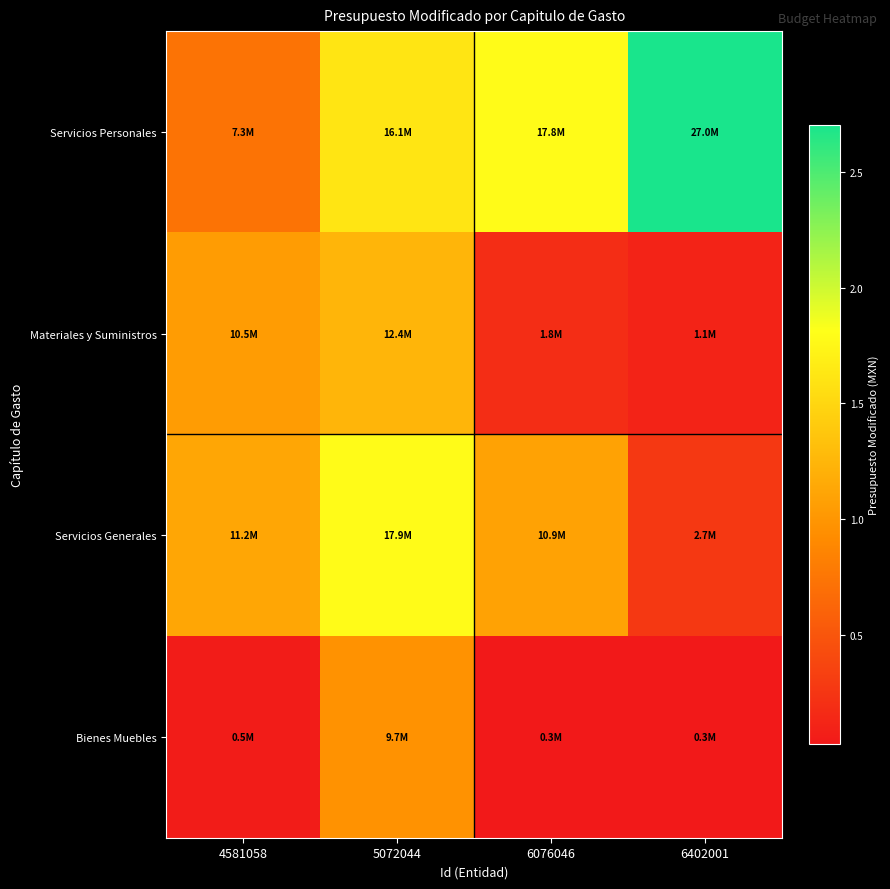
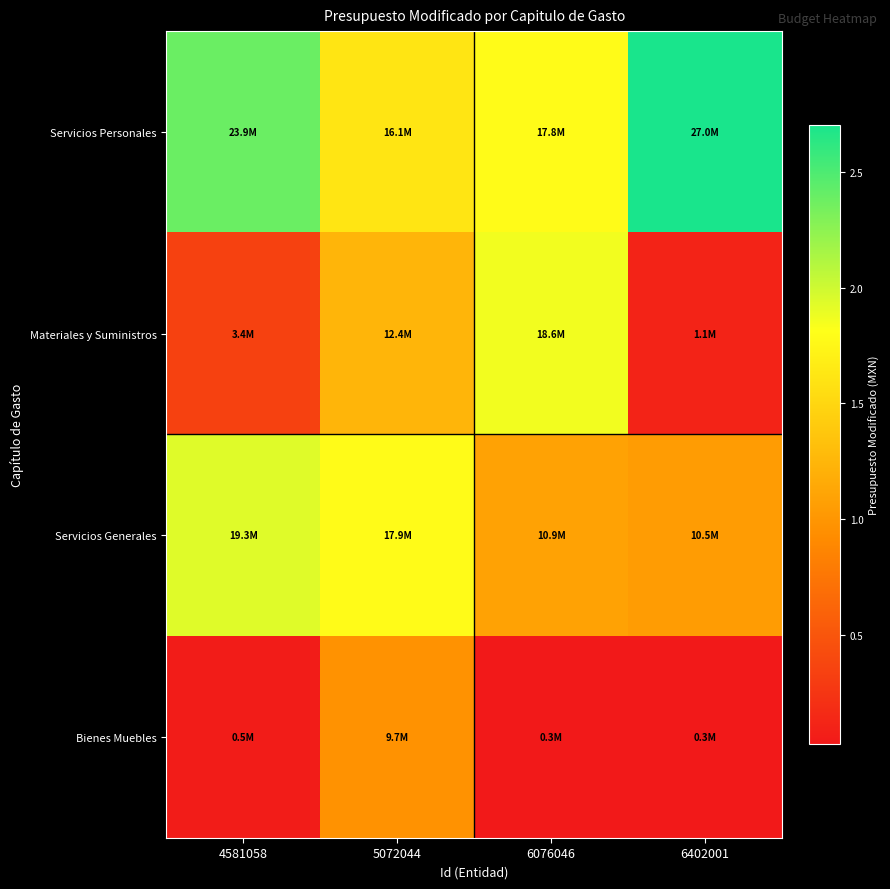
Servicios Personales, 4581058: 7.3M -> 23.9M
Materiales y Suministros, 4581058: 10.5M -> 3.4M
Materiales y Suministros, 6076046: 1.8M -> 18.6M
Servicios Generales, 4581058: 11.2M -> 19.3M
Servicios Generales, 6402001: 2.7M -> 10.5M
